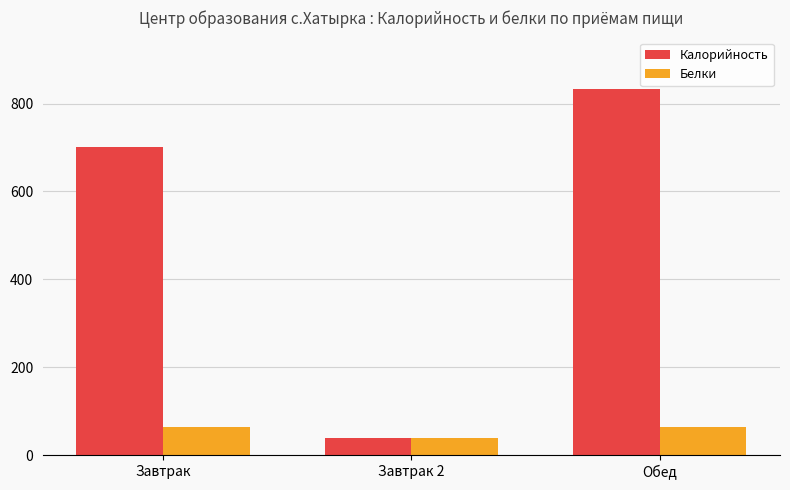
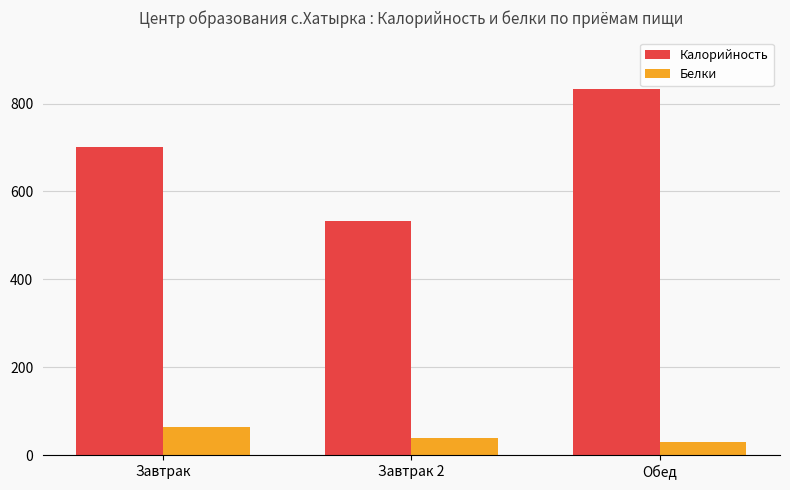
Калорийность, Завтрак 2: 40 -> 530
Белки, Обед: 60 -> 30
